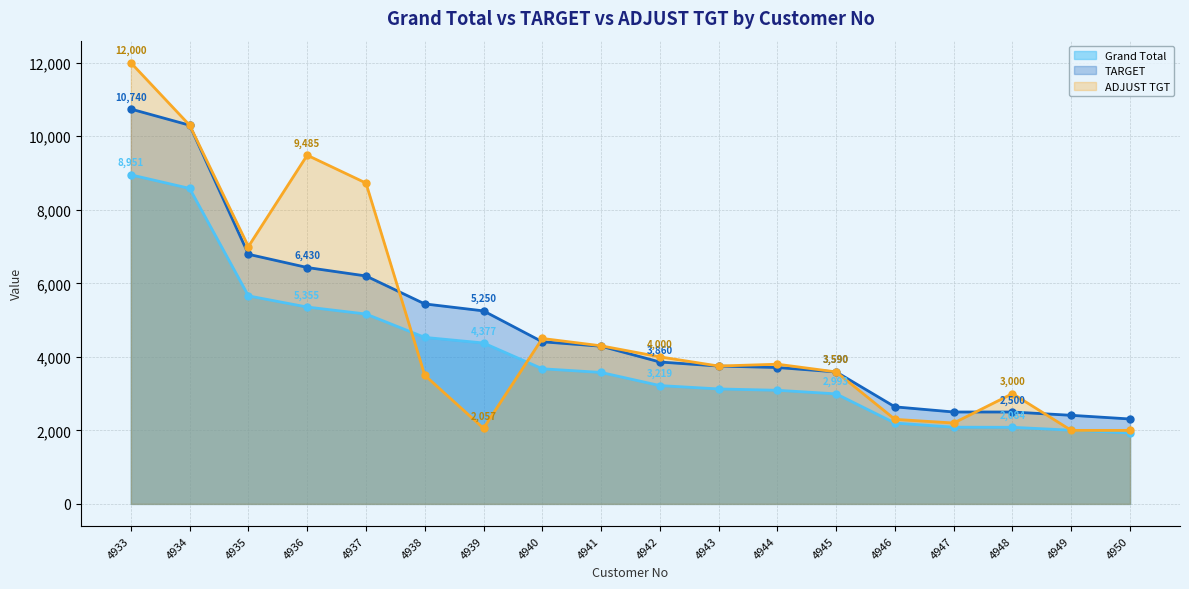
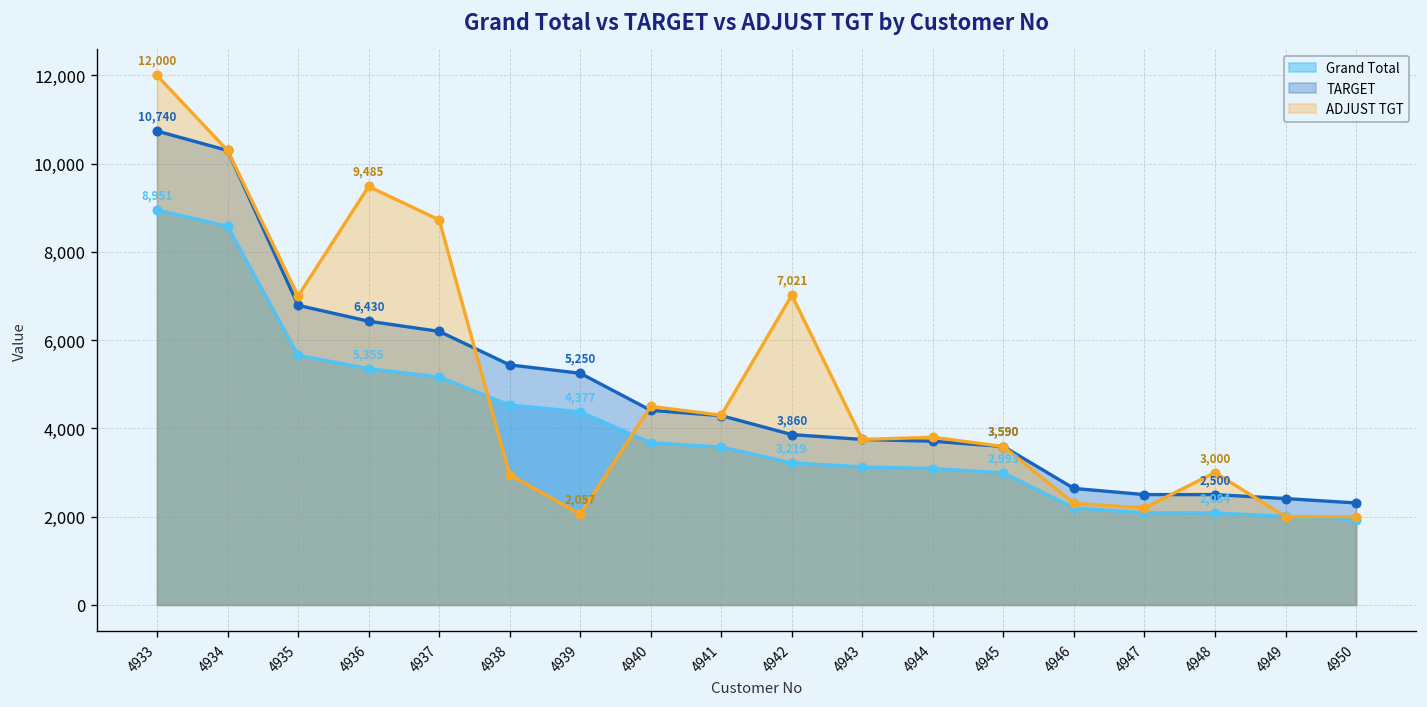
ADJUST TGT, 4938: 3,500 -> 3,000
ADJUST TGT, 4942: 4,000 -> 7,021
